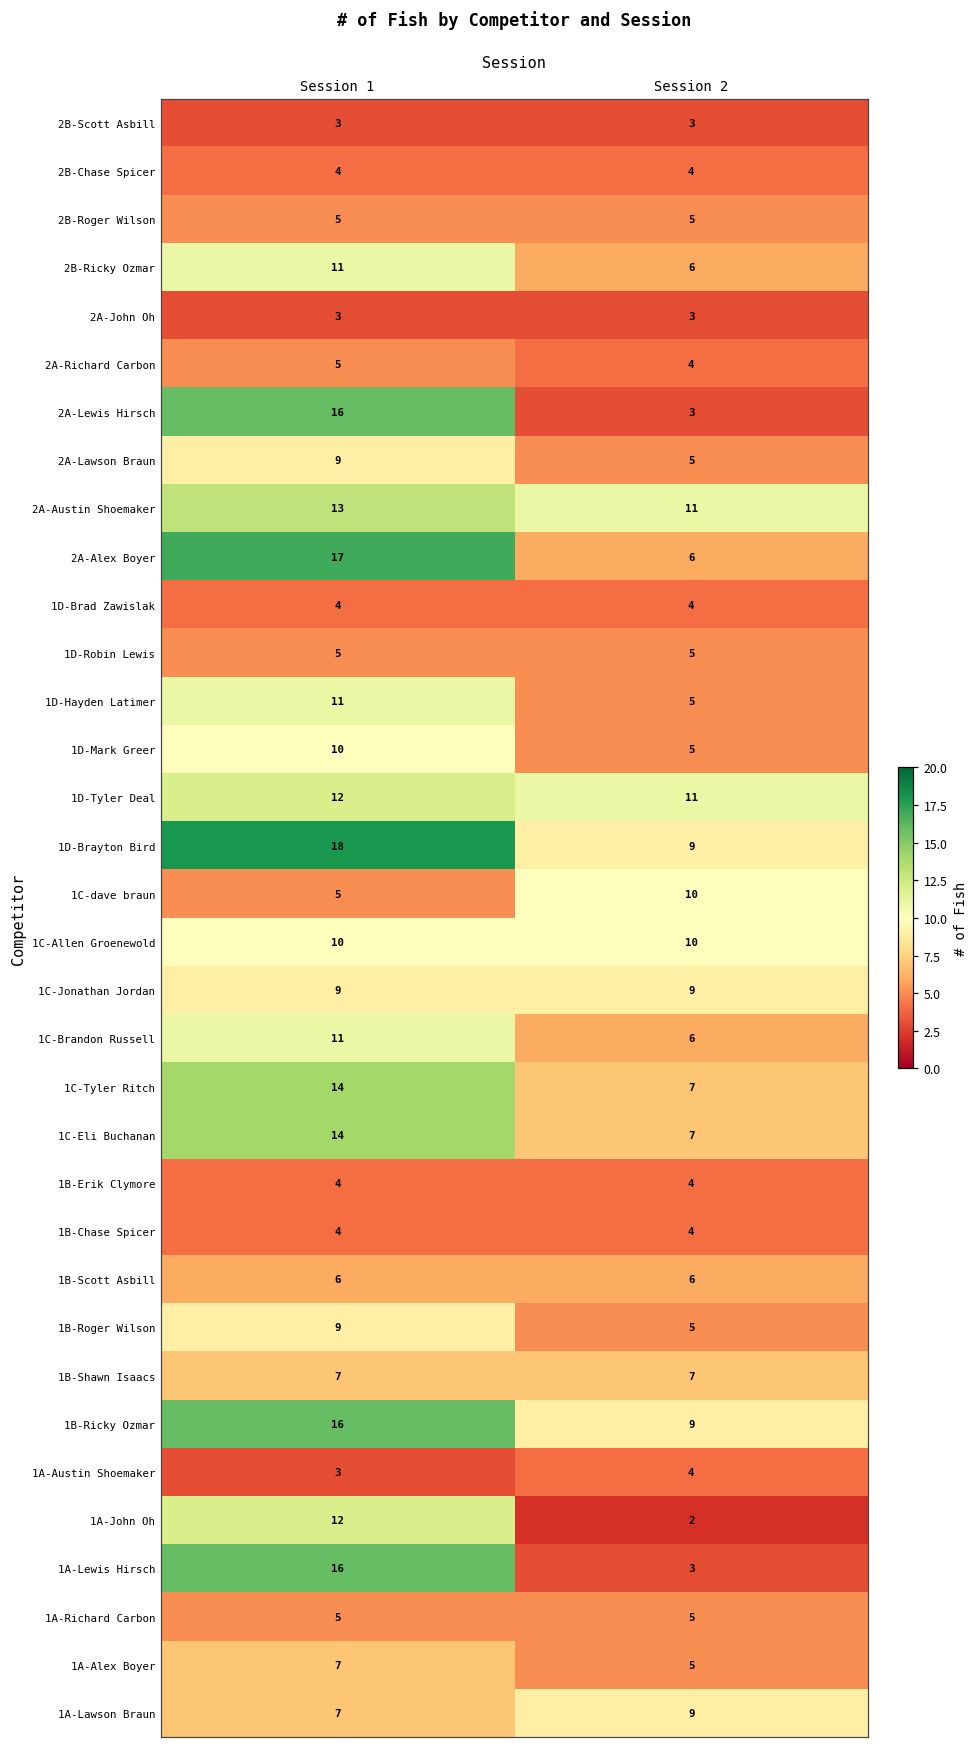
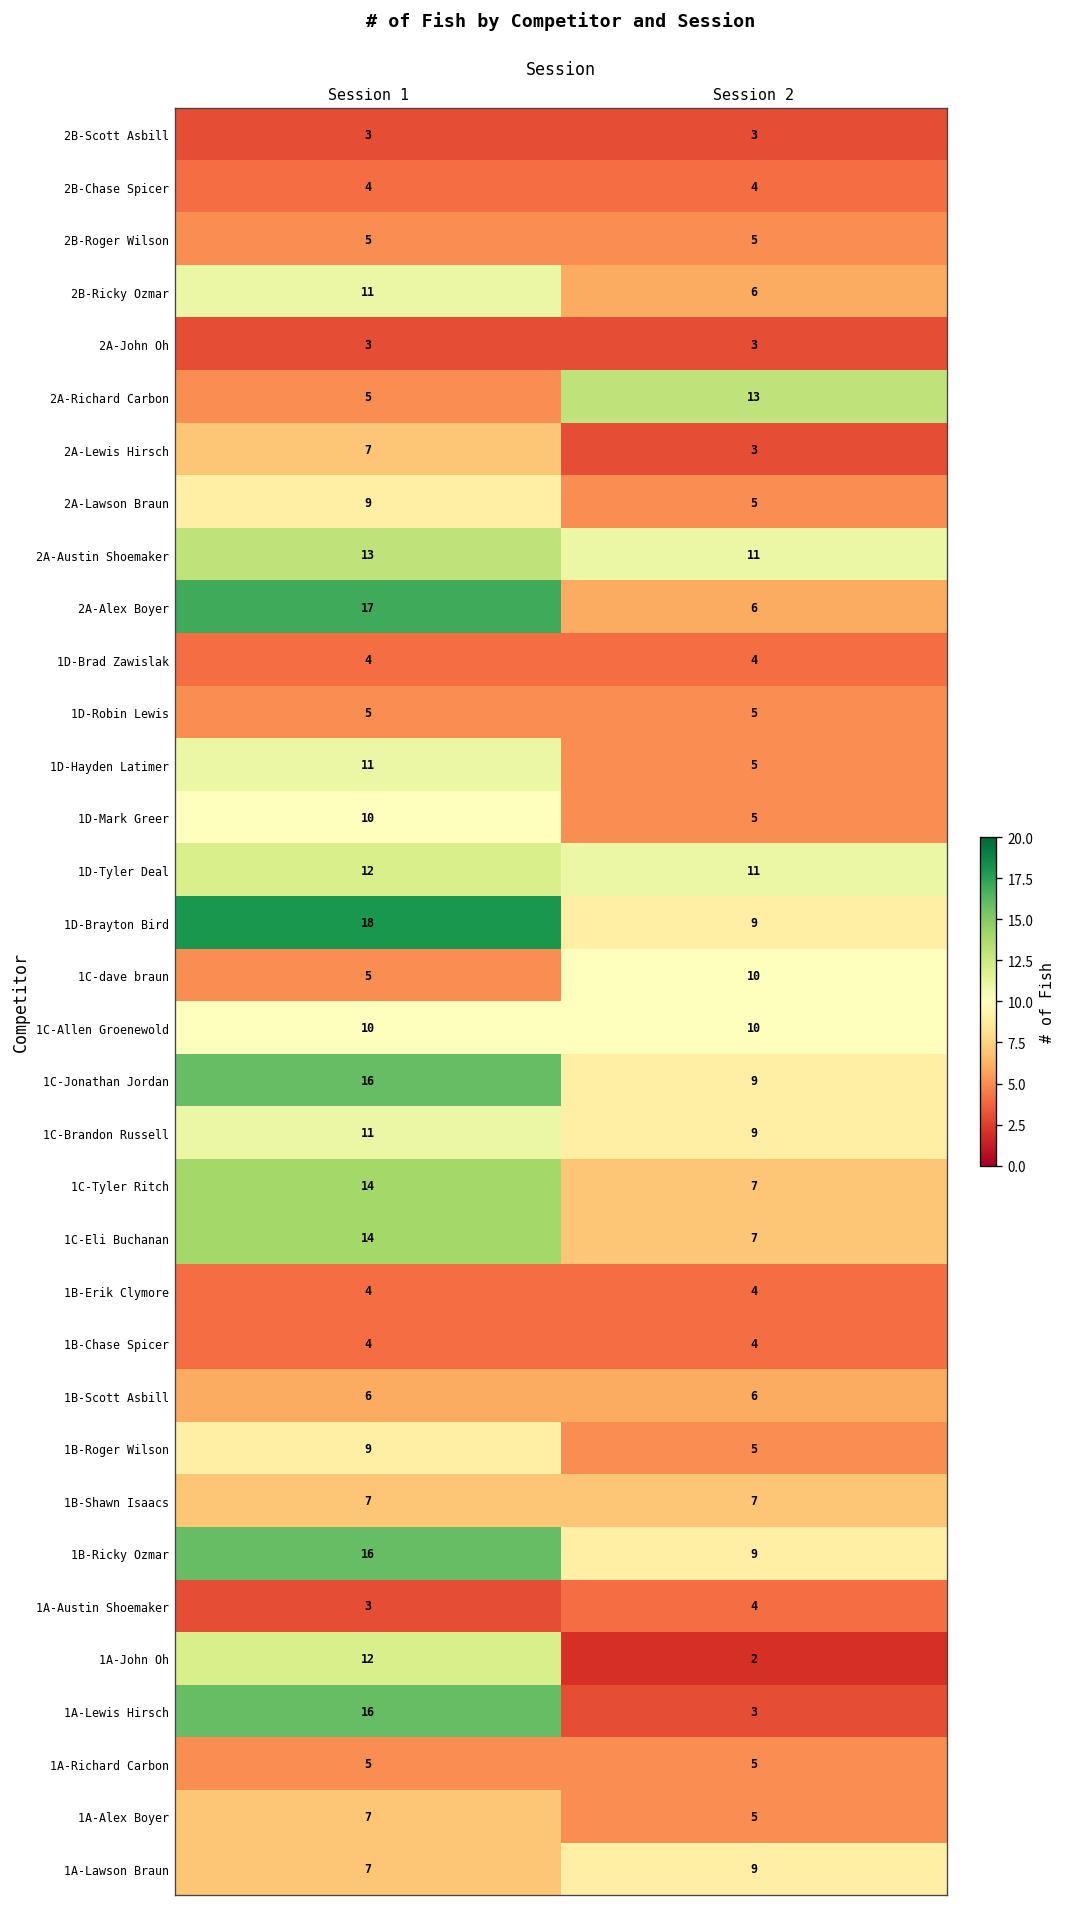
2A-Richard Carbon, Session 2: 4 -> 13
2A-Lewis Hirsch, Session 1: 16 -> 7
1C-Jonathan Jordan, Session 1: 9 -> 16
1C-Brandon Russell, Session 2: 6 -> 9
